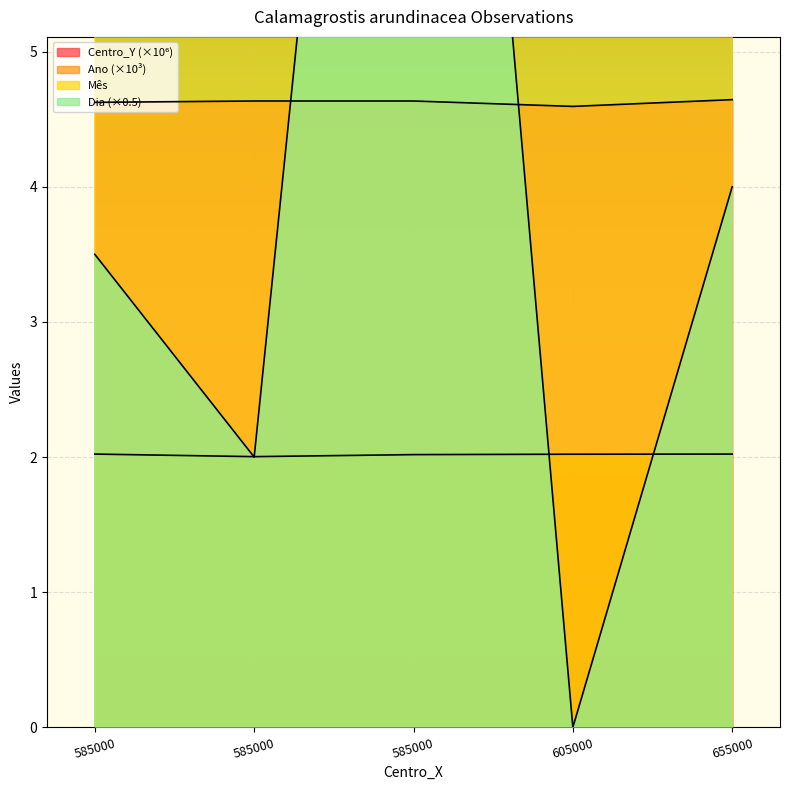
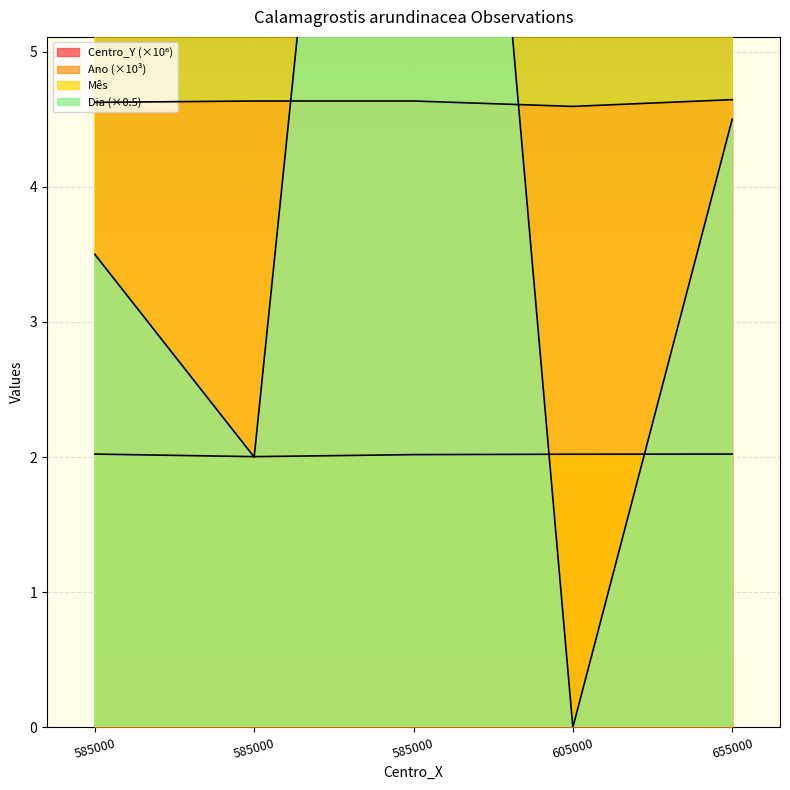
Dia (×0.5), 655000: 4.00 -> 4.50
